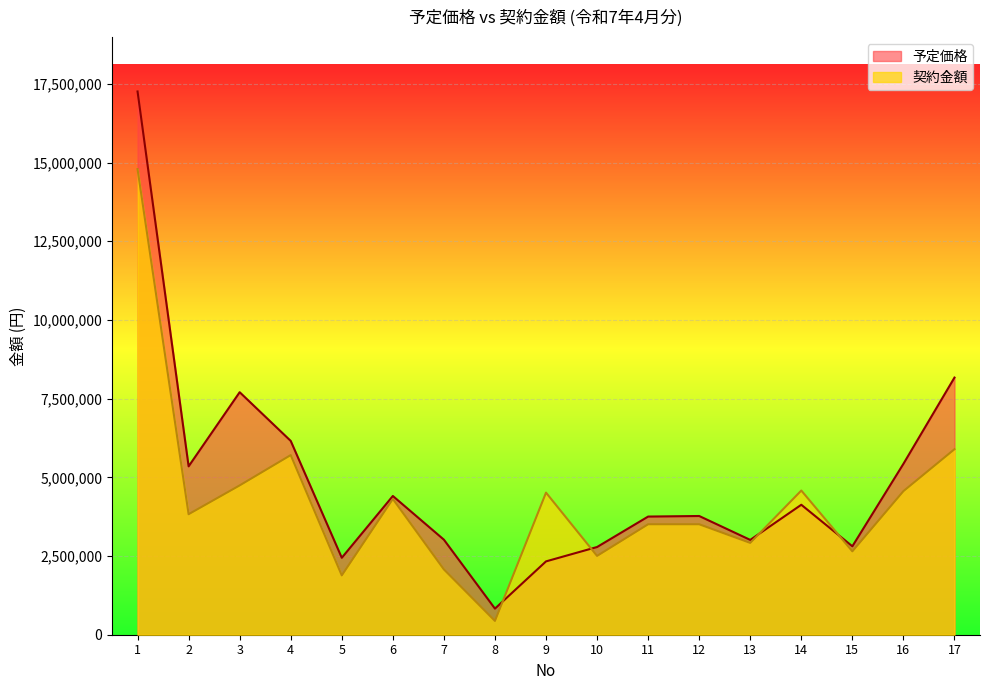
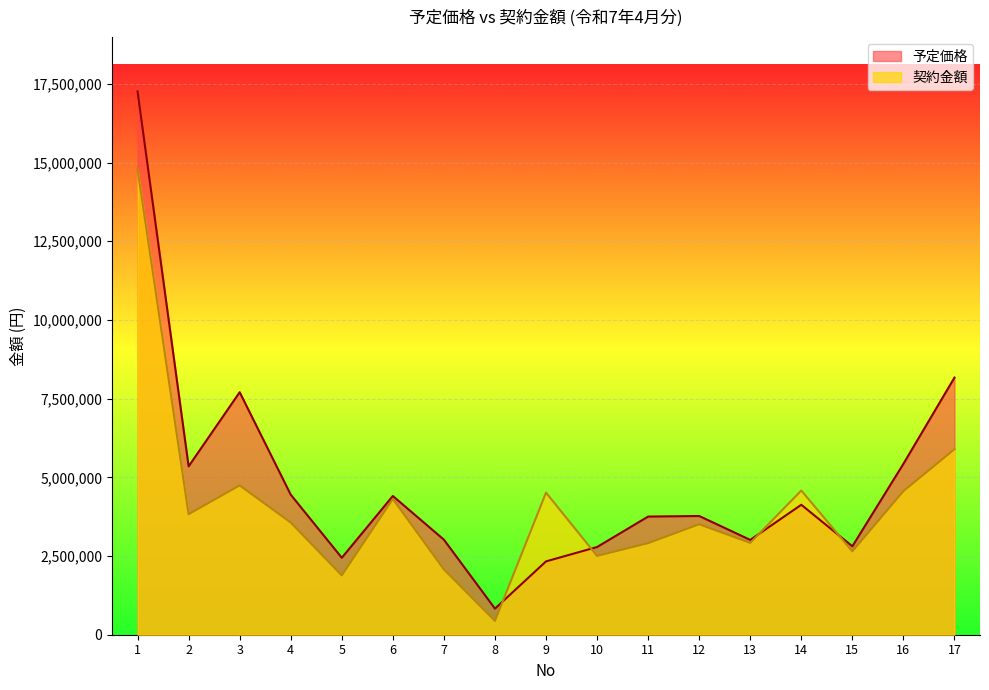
予定価格, 4: 6,200,000 -> 4,400,000
契約金額, 4: 5,700,000 -> 3,600,000
契約金額, 11: 3,500,000 -> 2,900,000
